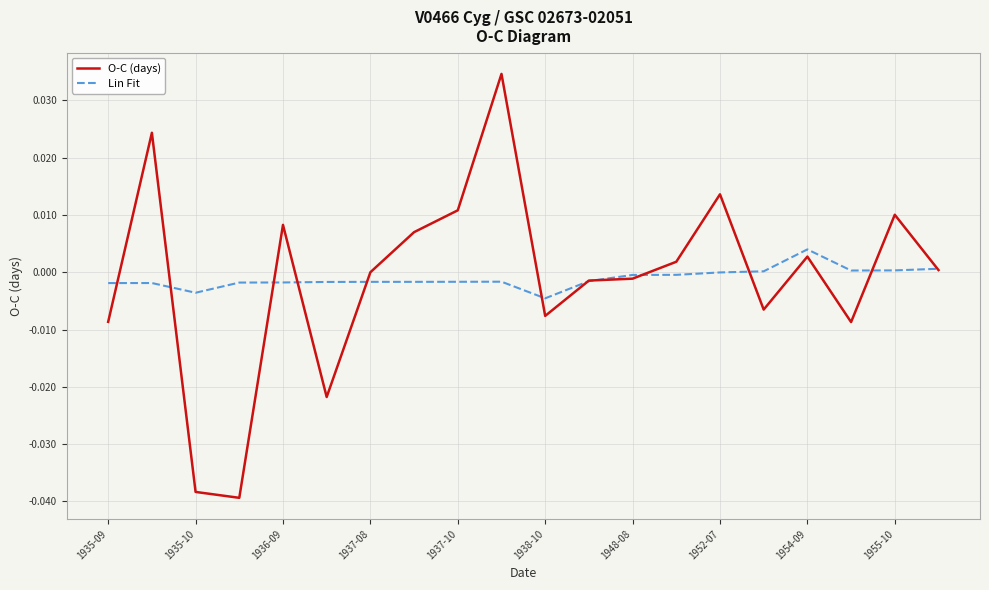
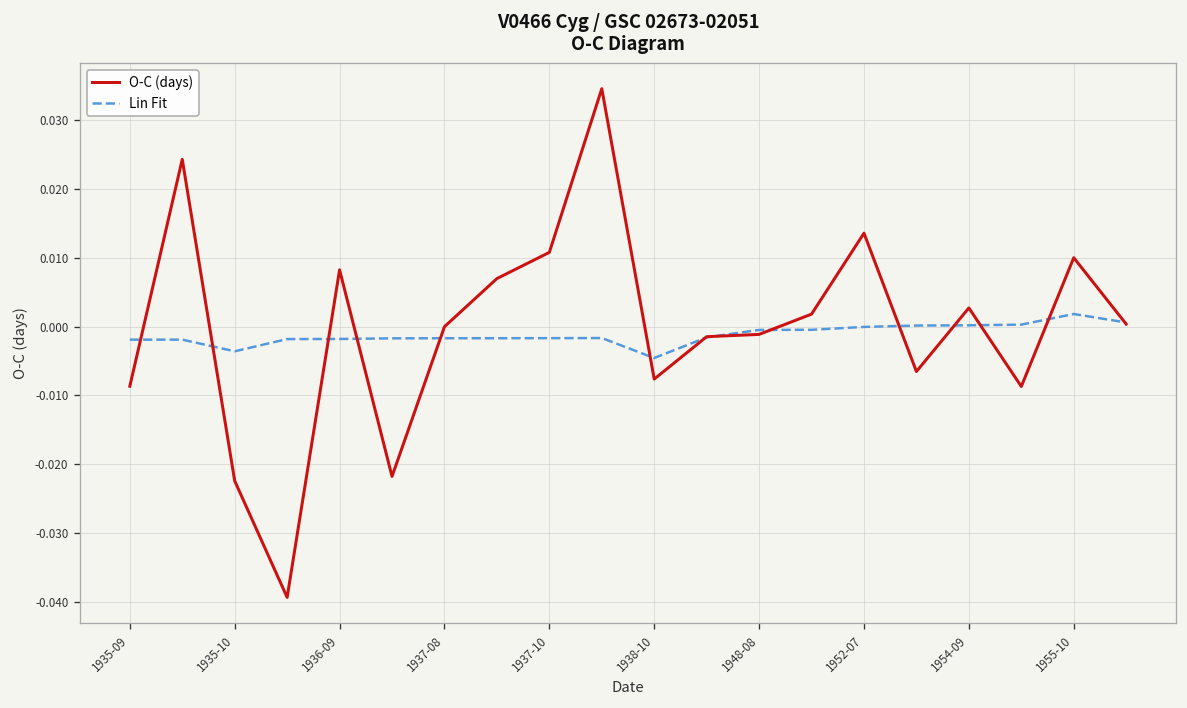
O-C (days), 1935-10: -0.038 -> -0.022
Lin Fit, 1954-09: 0.004 -> 0.000
Lin Fit, 1955-10: 0.000 -> 0.002
